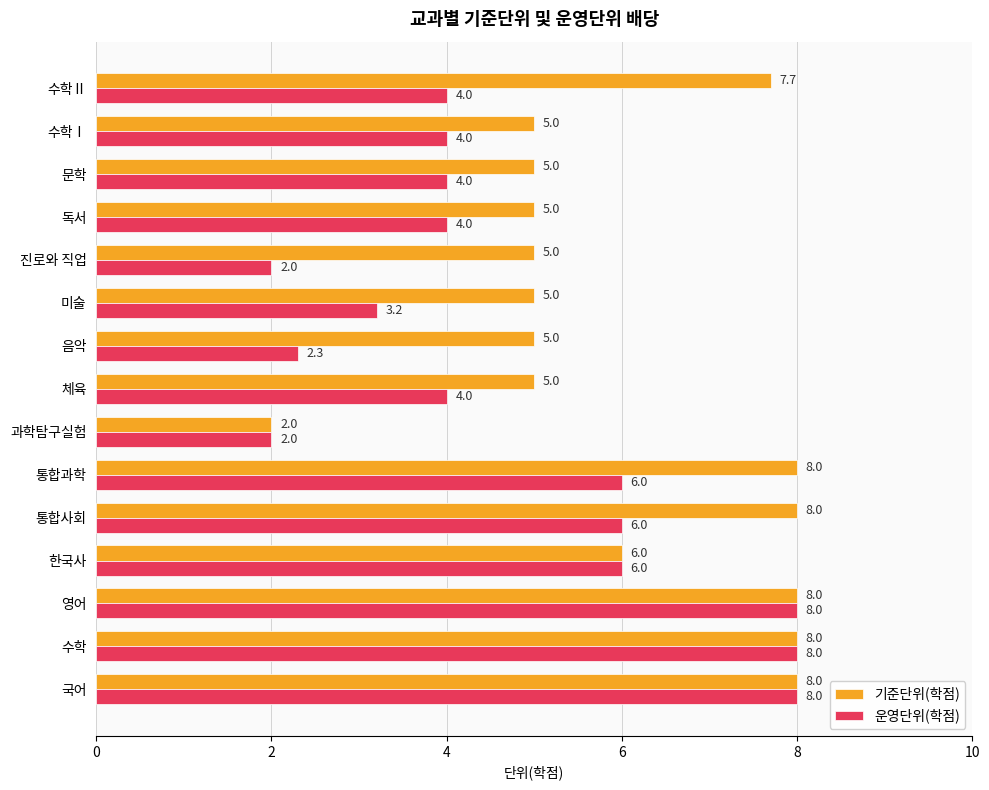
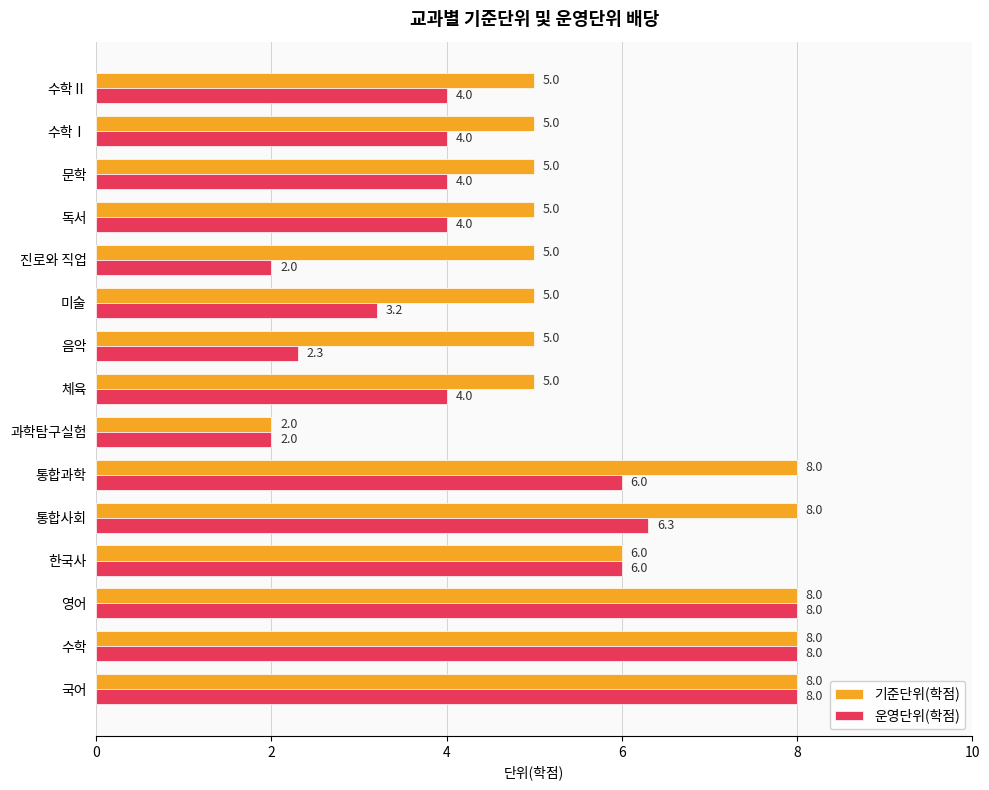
기준단위(학점), 수학Ⅱ: 7.7 -> 5.0
운영단위(학점), 통합사회: 6.0 -> 6.3
